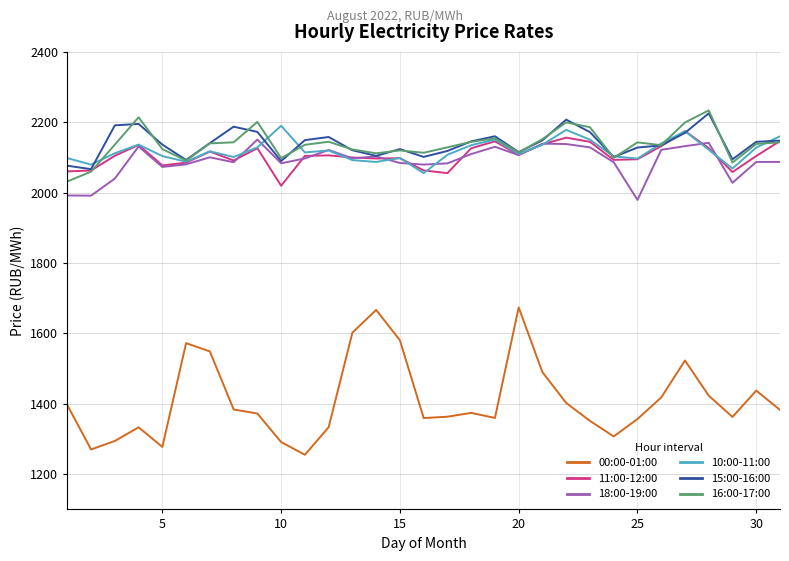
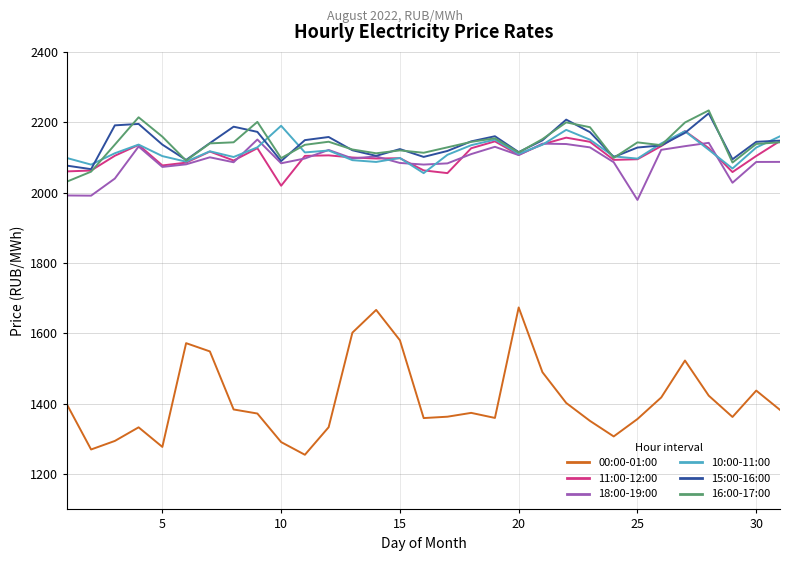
16:00-17:00, 5: 2120 -> 2160
